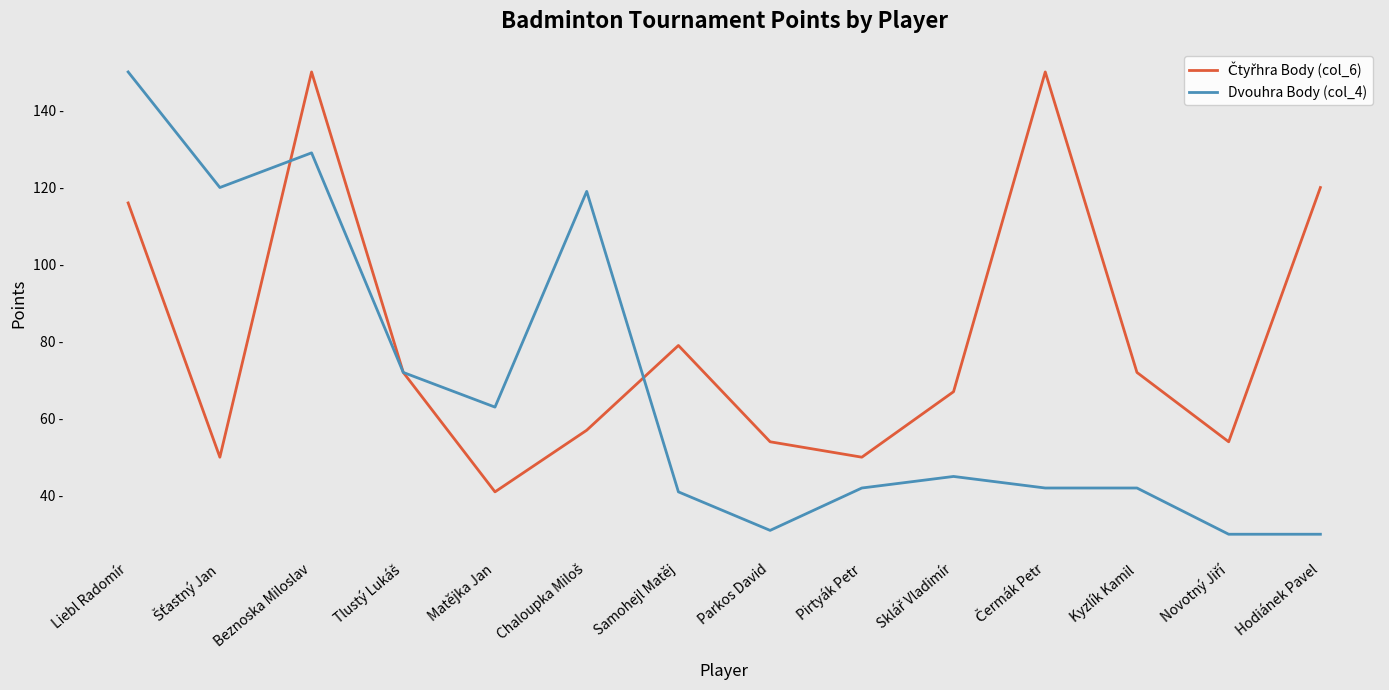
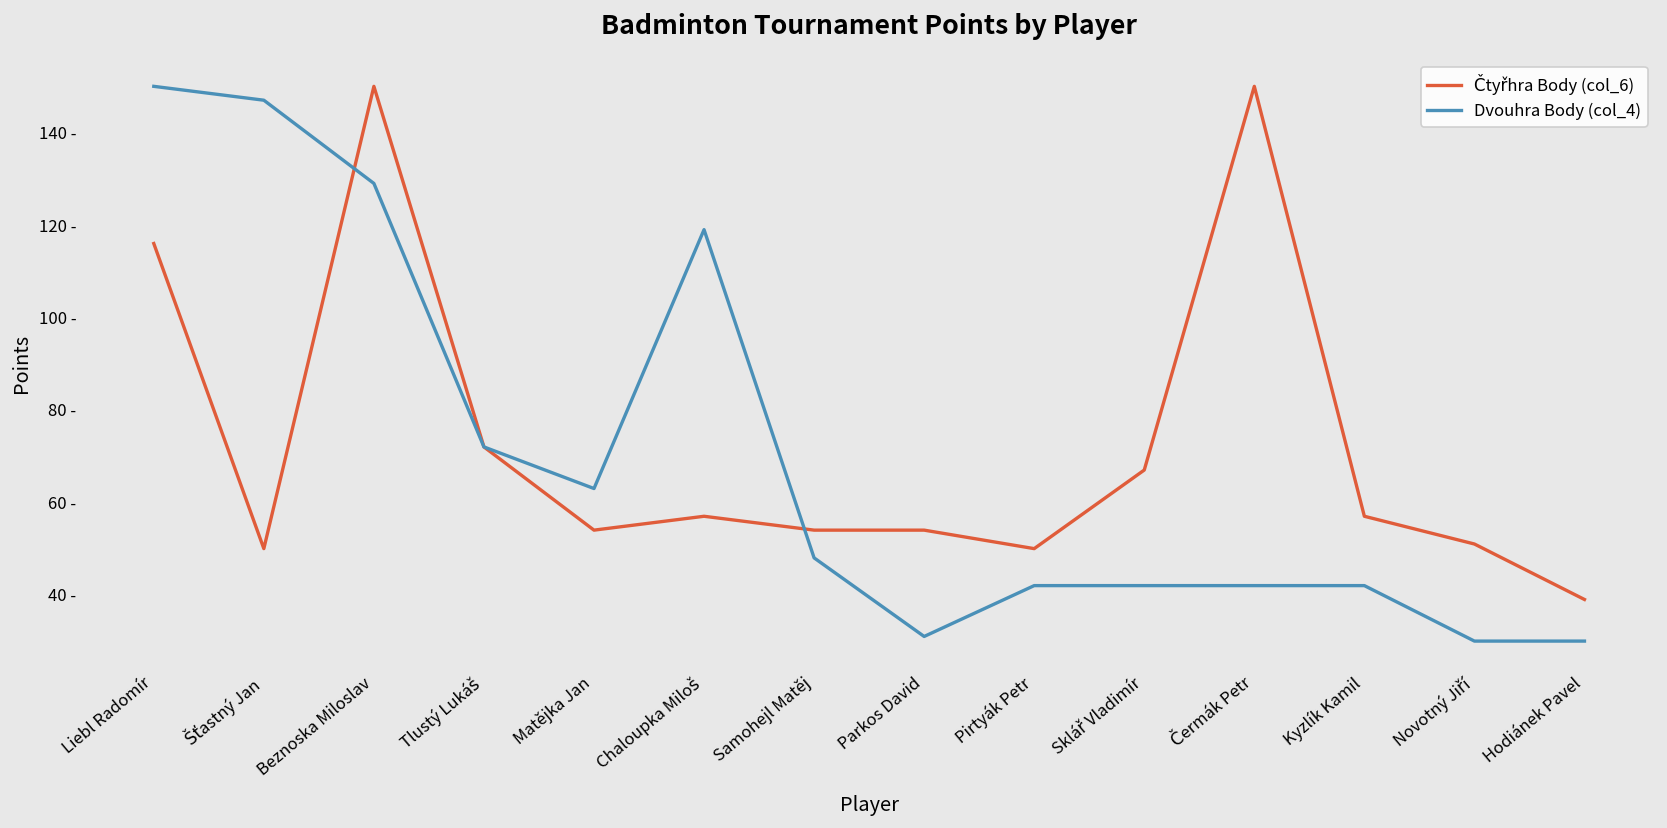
Dvouhra Body (col_4), Šťastný Jan: 120 - -> 147 -
Čtyřhra Body (col_6), Matějka Jan: 41 - -> 54 -
Čtyřhra Body (col_6), Samohejl Matěj: 79 - -> 54 -
Dvouhra Body (col_4), Samohejl Matěj: 41 - -> 48 -
Dvouhra Body (col_4), Sklář Vladimír: 45 - -> 42 -
Čtyřhra Body (col_6), Kyzlík Kamil: 72 - -> 57 -
Čtyřhra Body (col_6), Novotný Jiří: 54 - -> 51 -
Čtyřhra Body (col_6), Hodiánek Pavel: 120 - -> 39 -
